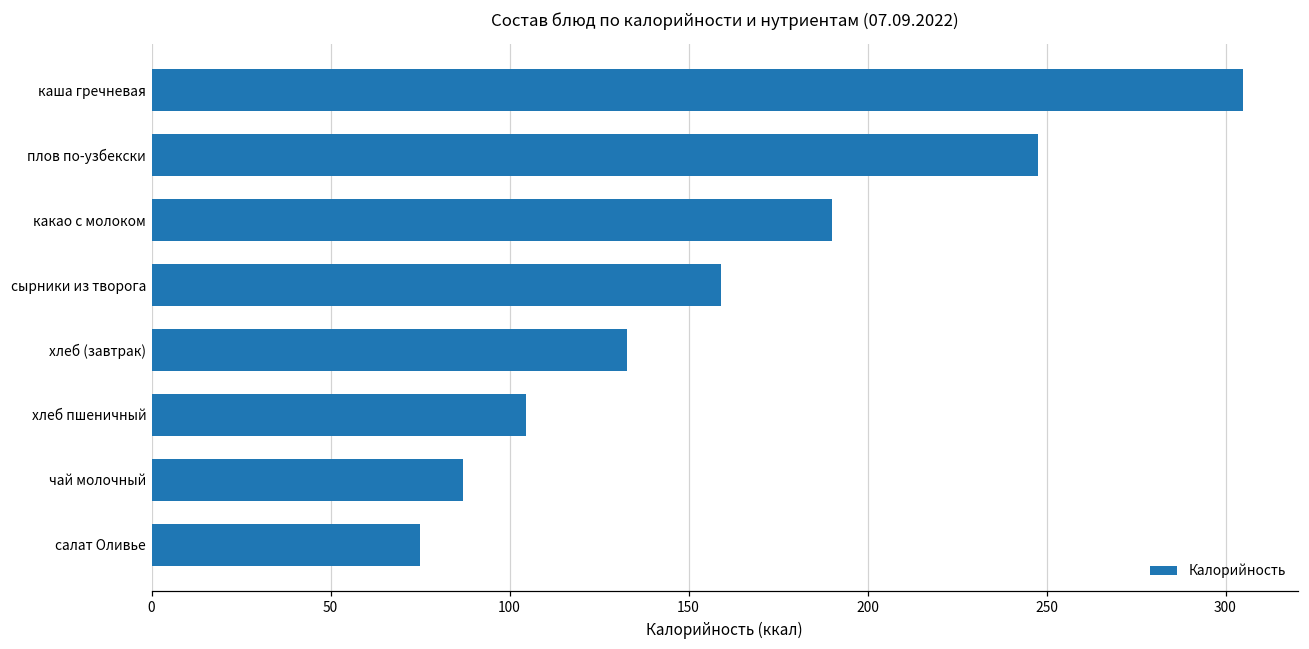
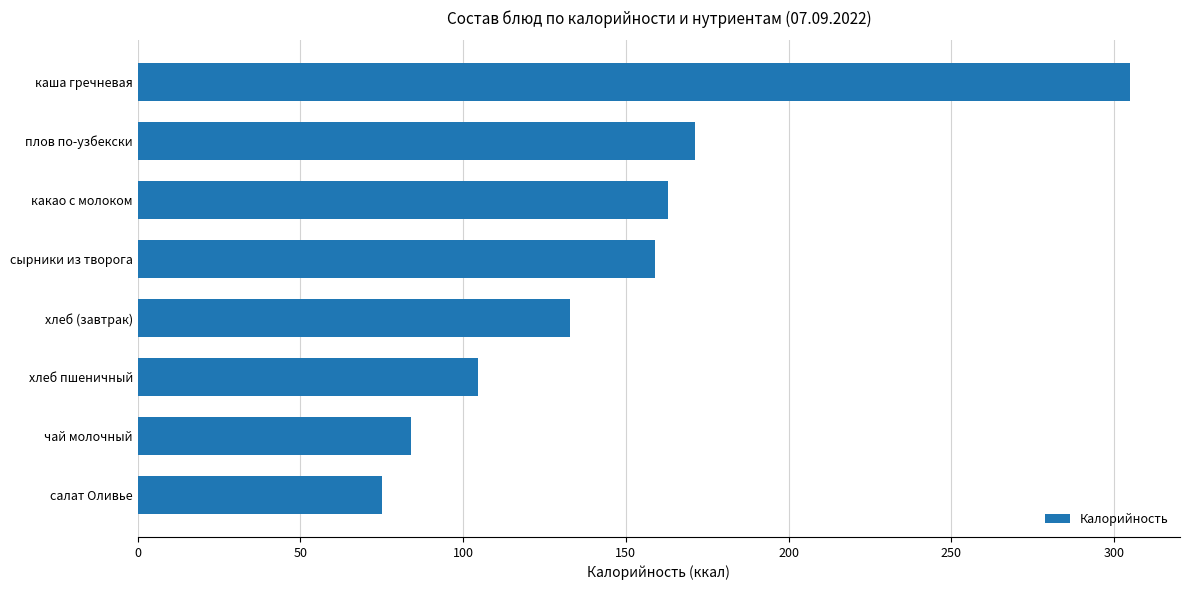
плов по-узбекски: 248 -> 171
какао с молоком: 190 -> 163
чай молочный: 87 -> 84
